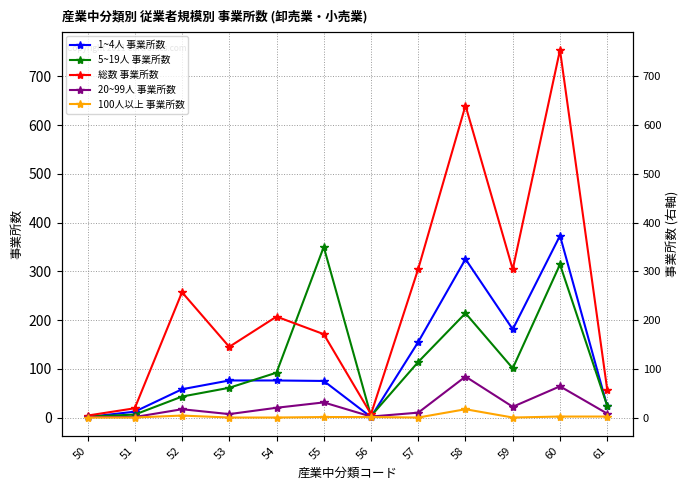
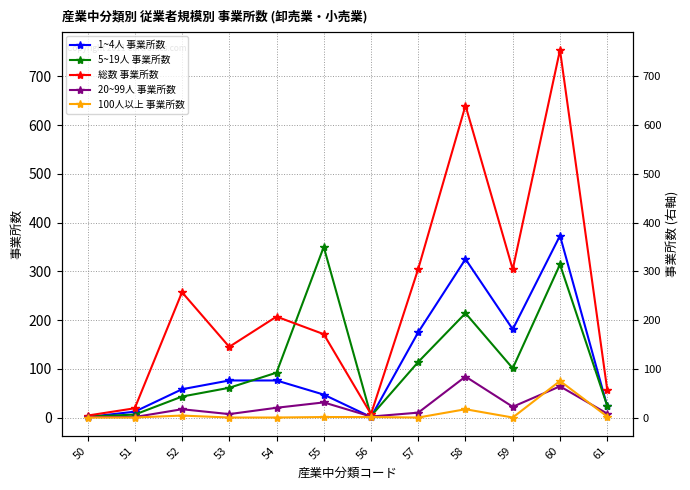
1~4人 事業所数, 55: 80 -> 50
1~4人 事業所数, 57: 160 -> 180
100人以上 事業所数, 60: 0 -> 80
